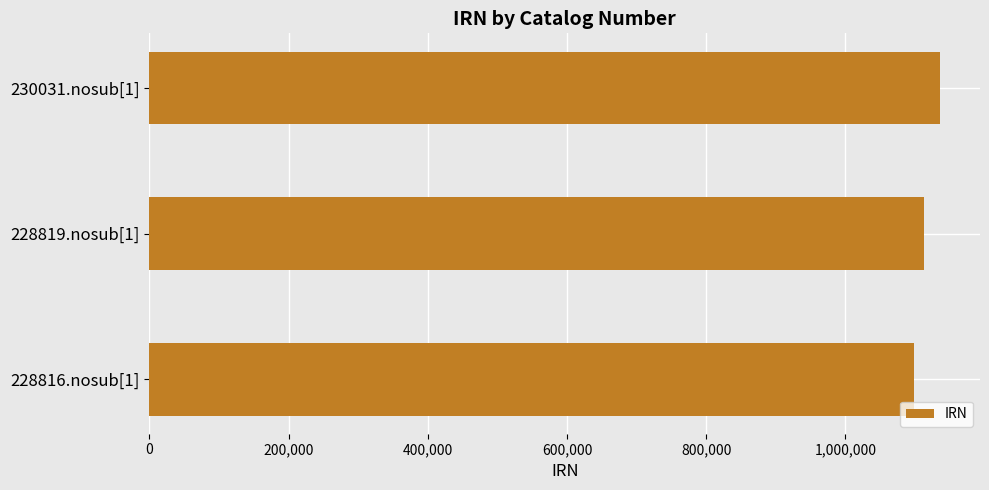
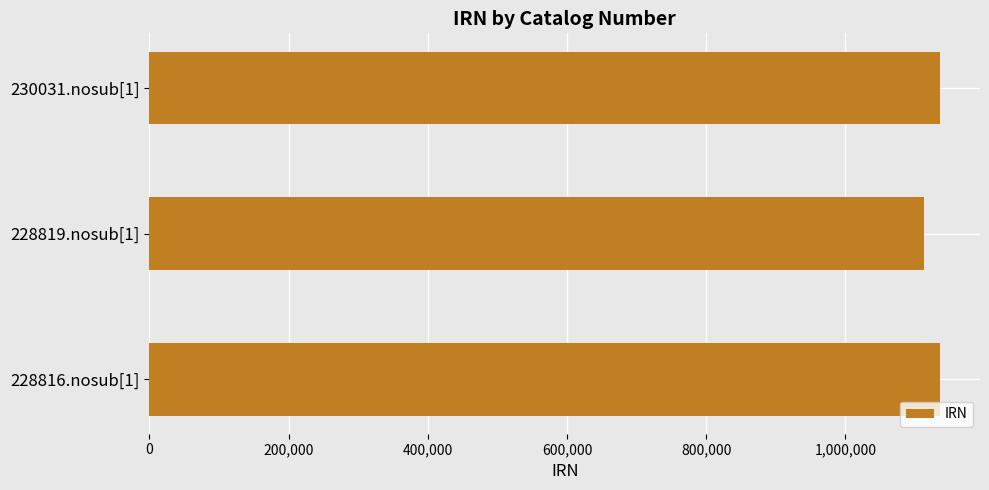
228816.nosub[1]: 1,100,000 -> 1,140,000
